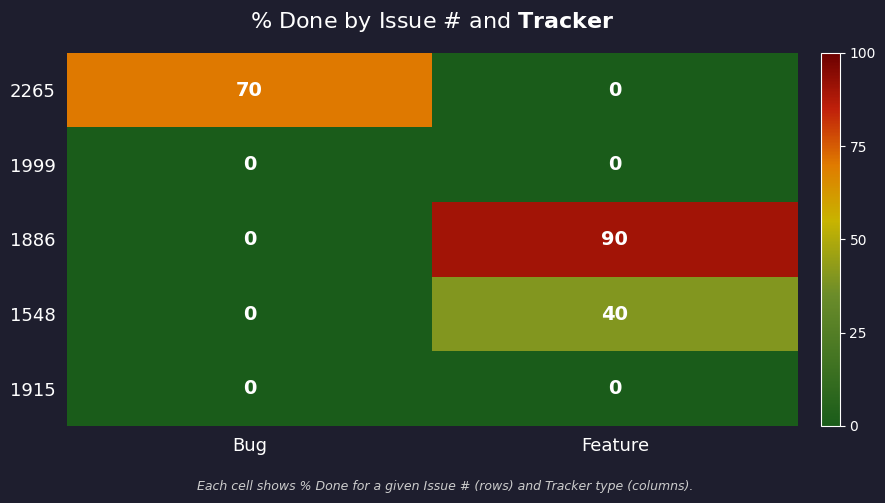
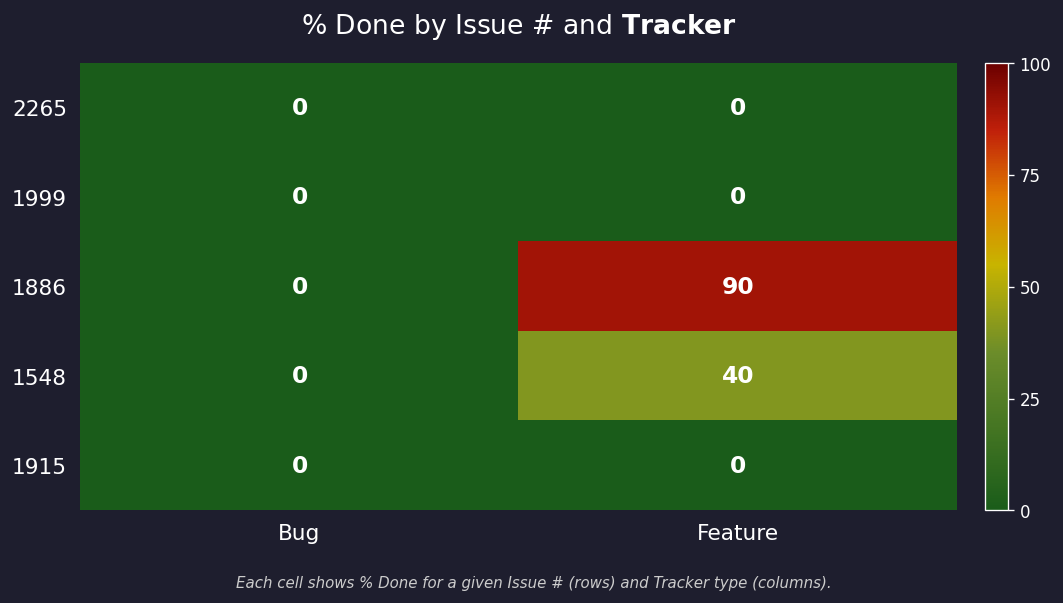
2265, Bug: 70 -> 0
